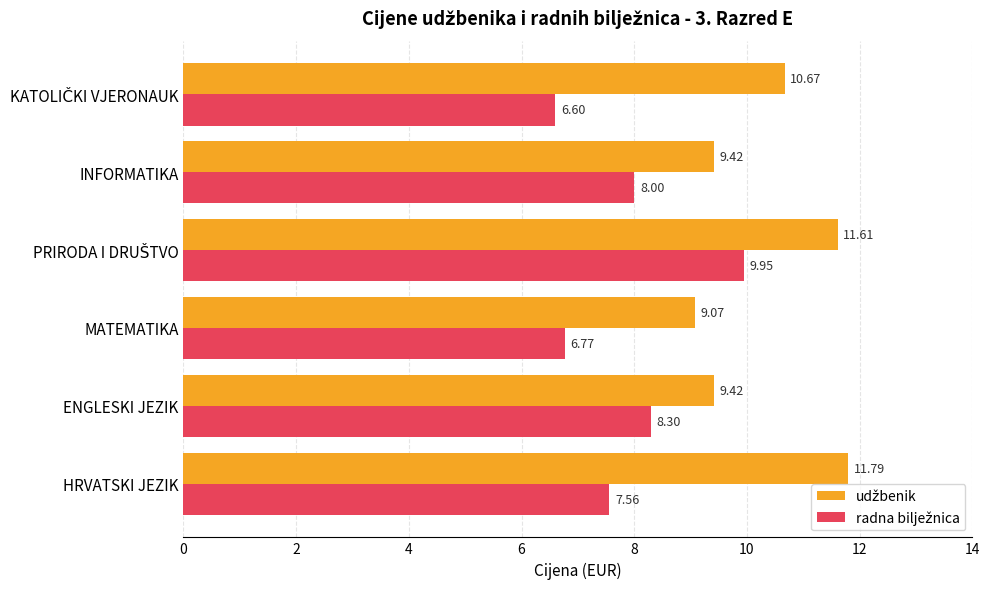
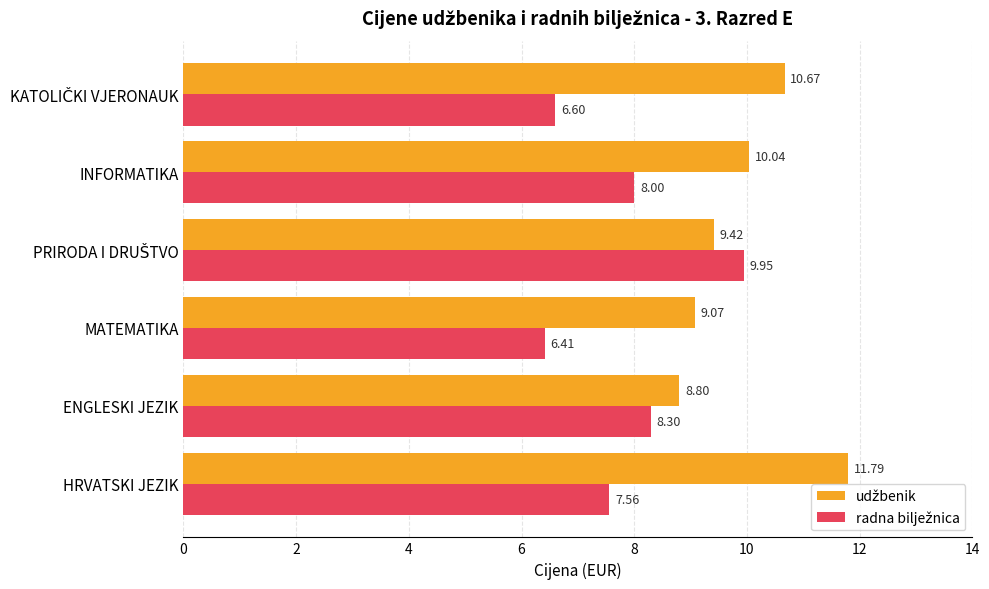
udžbenik, INFORMATIKA: 9.42 -> 10.04
udžbenik, PRIRODA I DRUŠTVO: 11.61 -> 9.42
radna bilježnica, MATEMATIKA: 6.77 -> 6.41
udžbenik, ENGLESKI JEZIK: 9.42 -> 8.80
